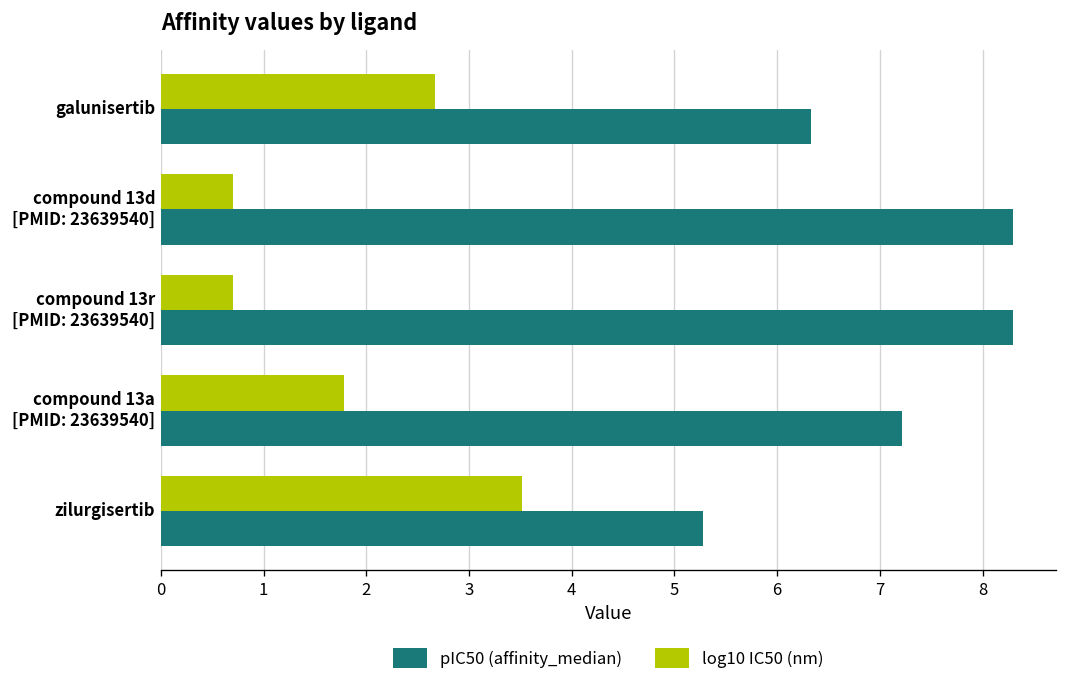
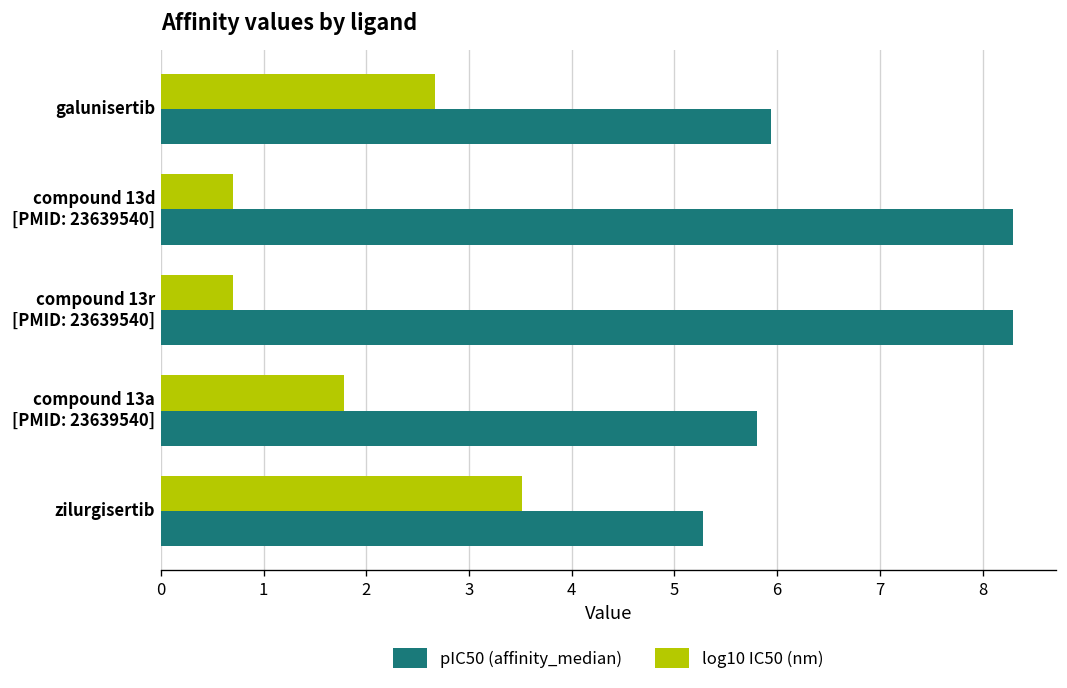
pIC50 (affinity_median), galunisertib: 6.3 -> 5.9
pIC50 (affinity_median), compound 13a [PMID: 23639540]: 7.2 -> 5.8
